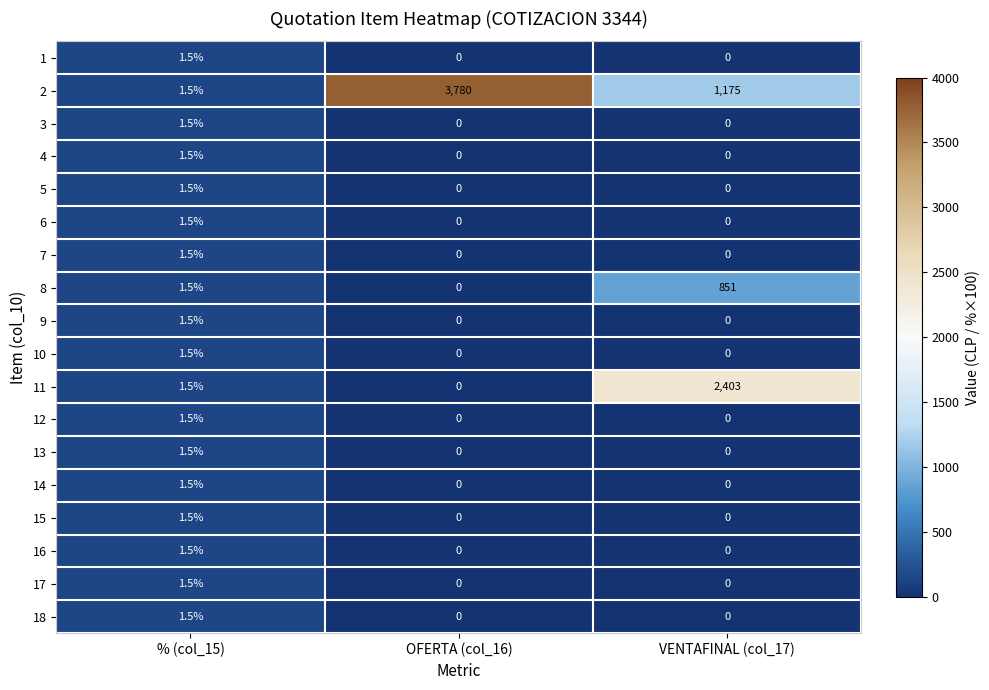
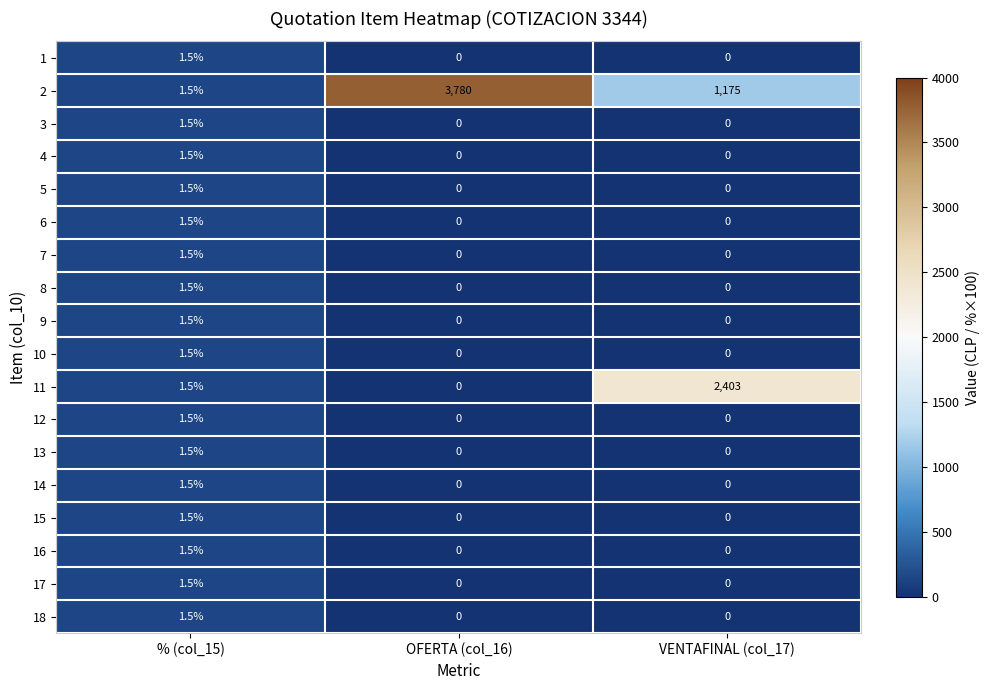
8, VENTAFINAL (col_17): 851 -> 0
